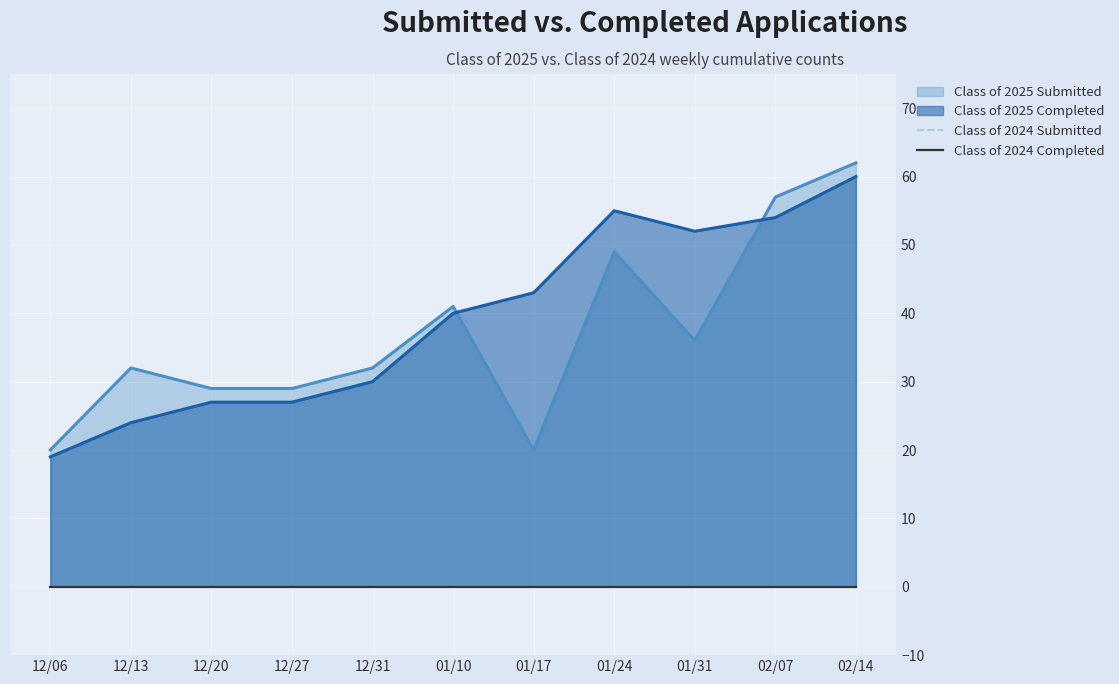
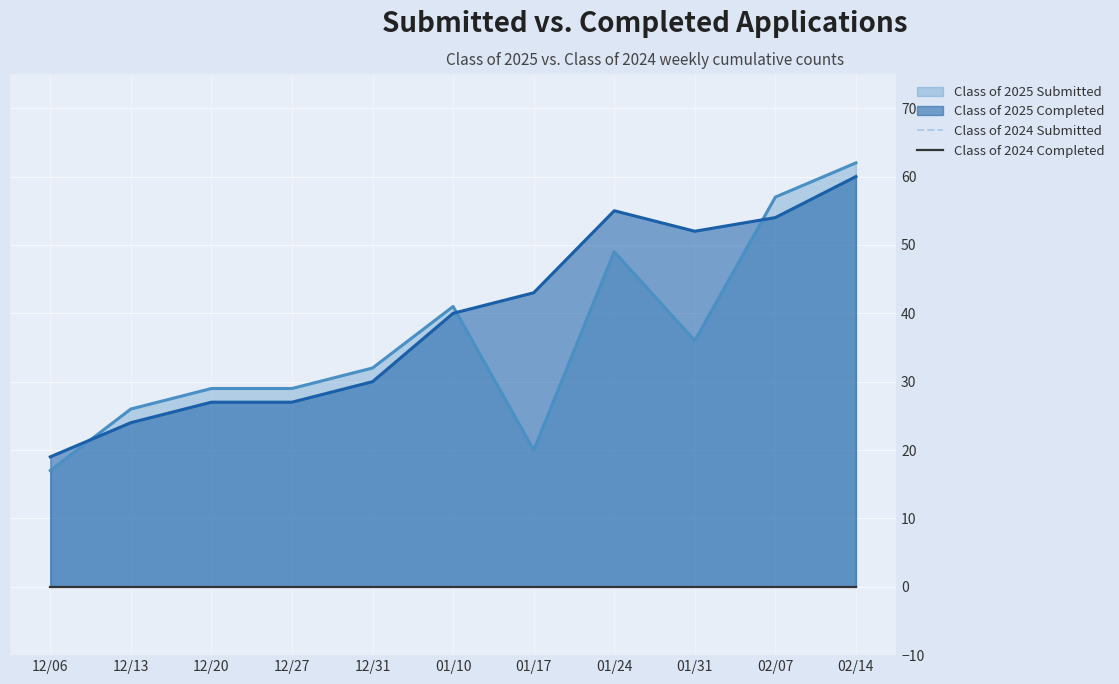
Class of 2025 Submitted, 12/06: 20 -> 17
Class of 2025 Submitted, 12/13: 32 -> 26
